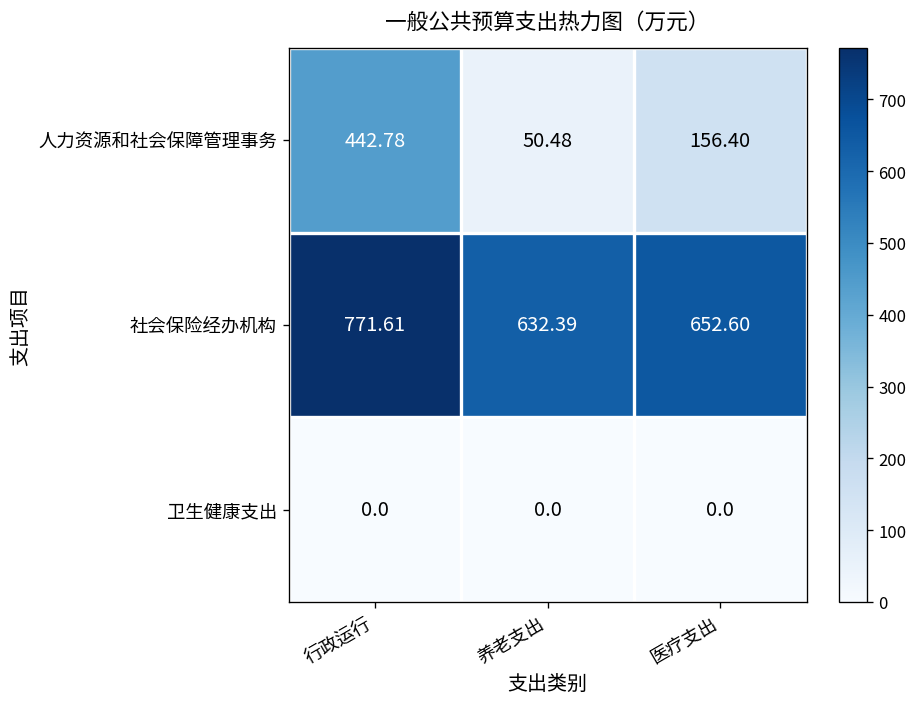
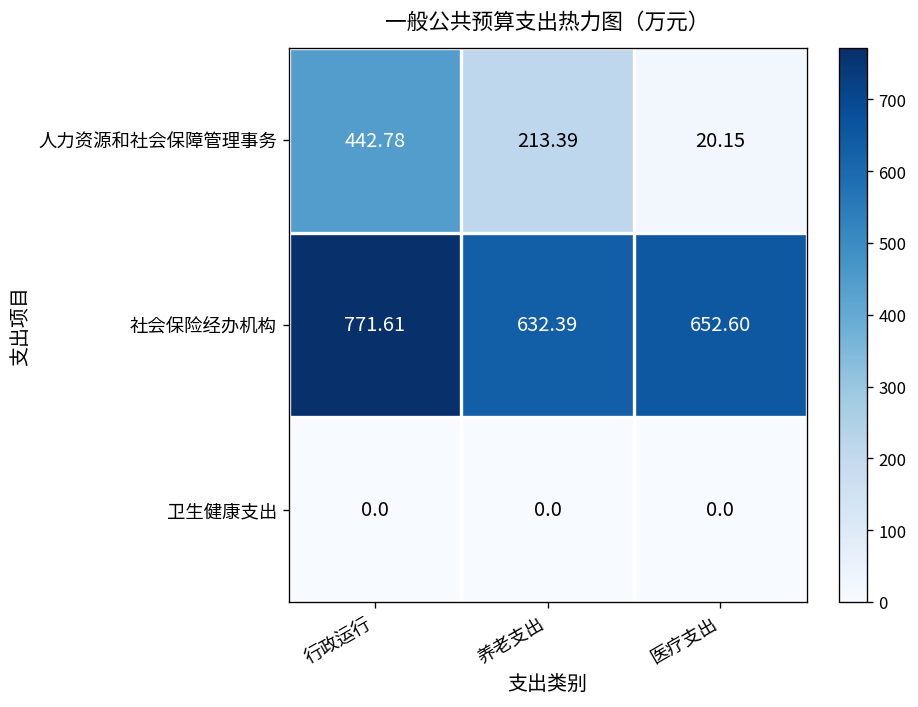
人力资源和社会保障管理事务, 养老支出: 50.48 -> 213.39
人力资源和社会保障管理事务, 医疗支出: 156.40 -> 20.15
